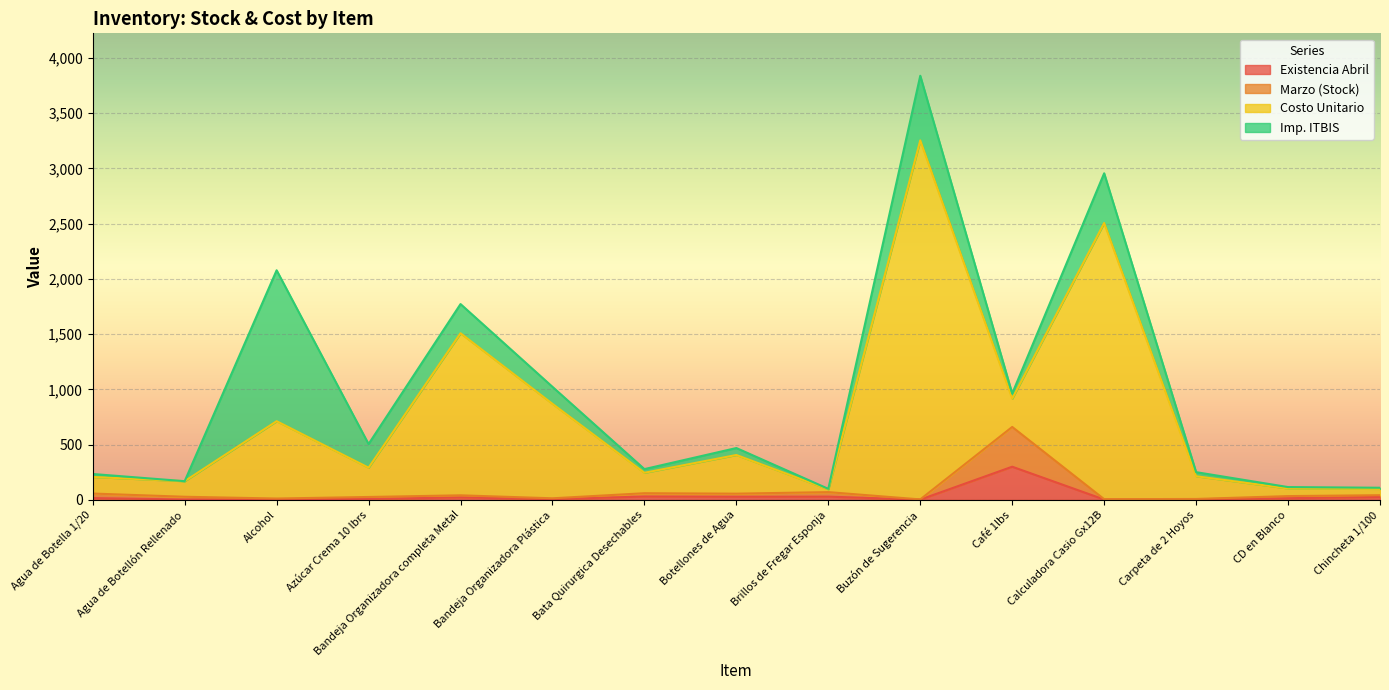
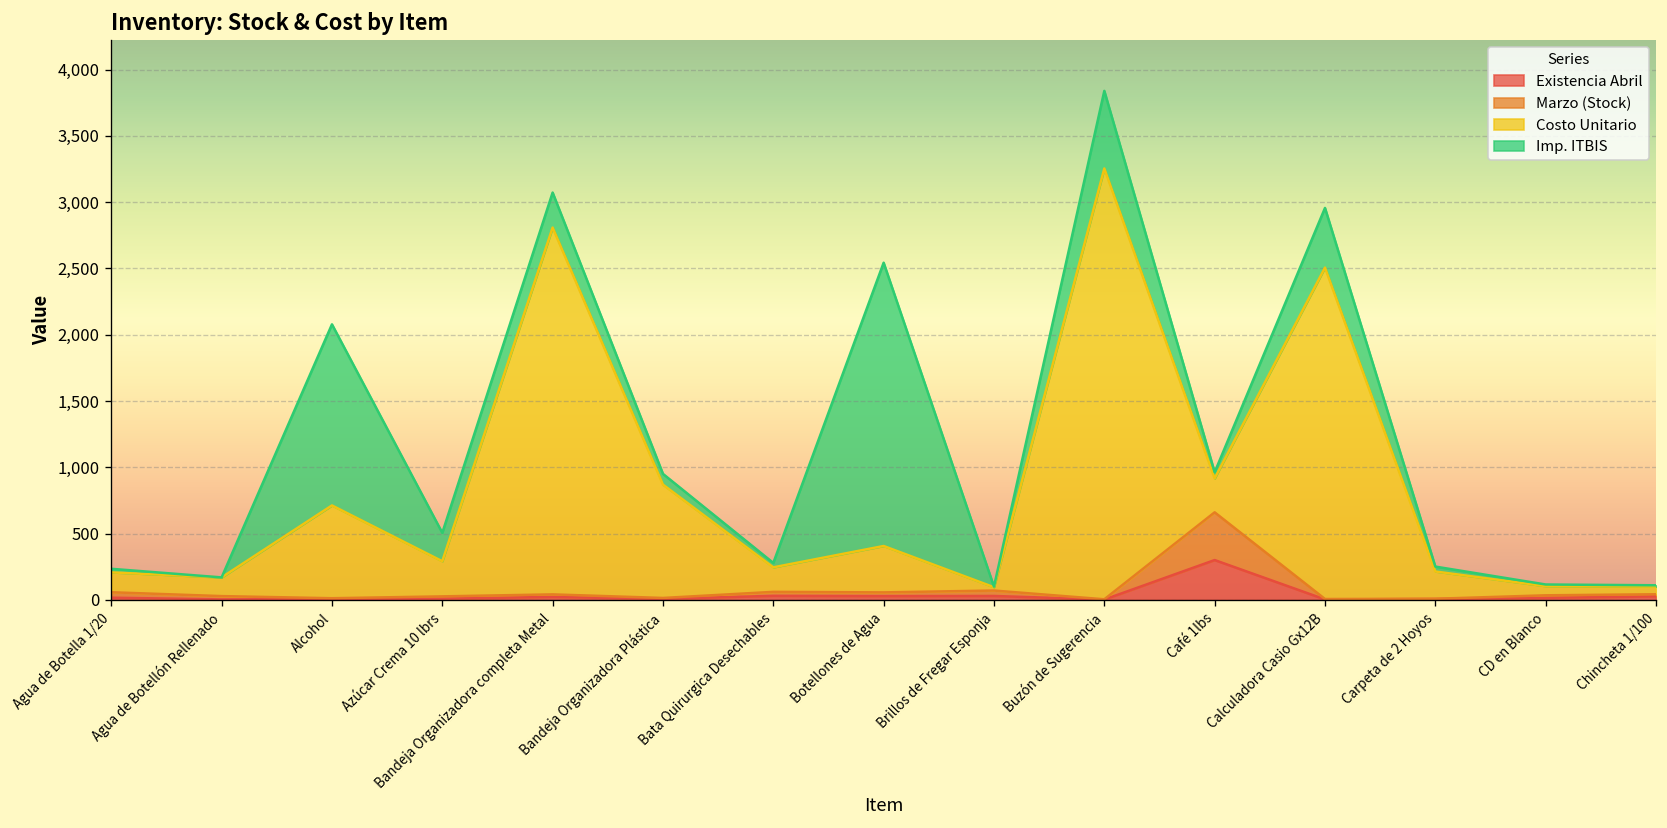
Costo Unitario, Bandeja Organizadora completa Metal: 1,470 -> 2,770
Imp. ITBIS, Bandeja Organizadora Plástica: 150 -> 80
Imp. ITBIS, Botellones de Agua: 60 -> 2,140
